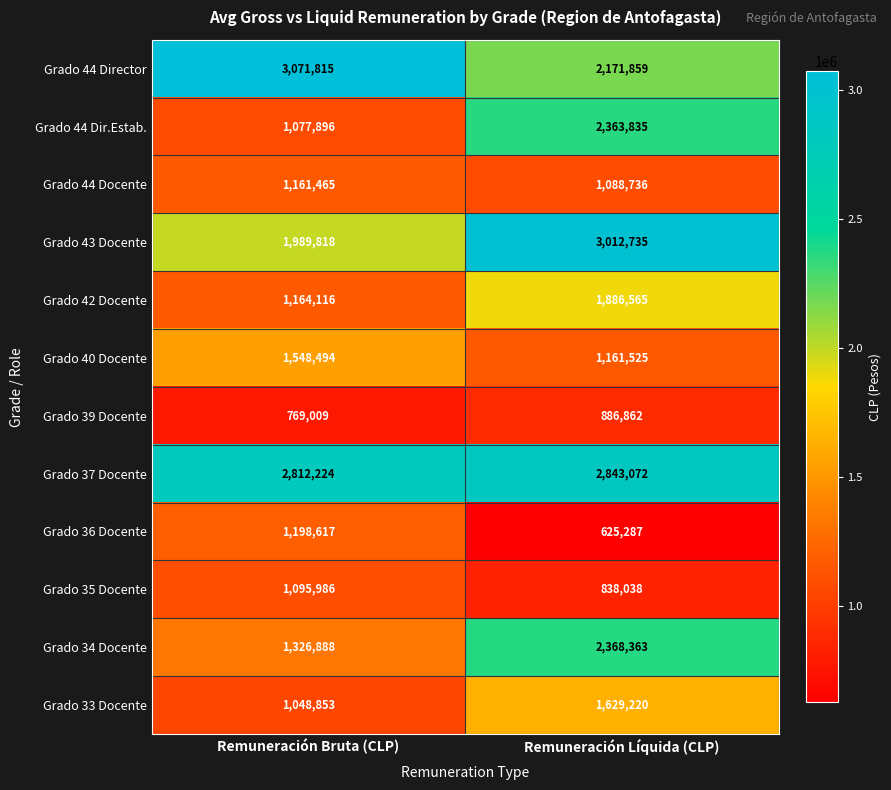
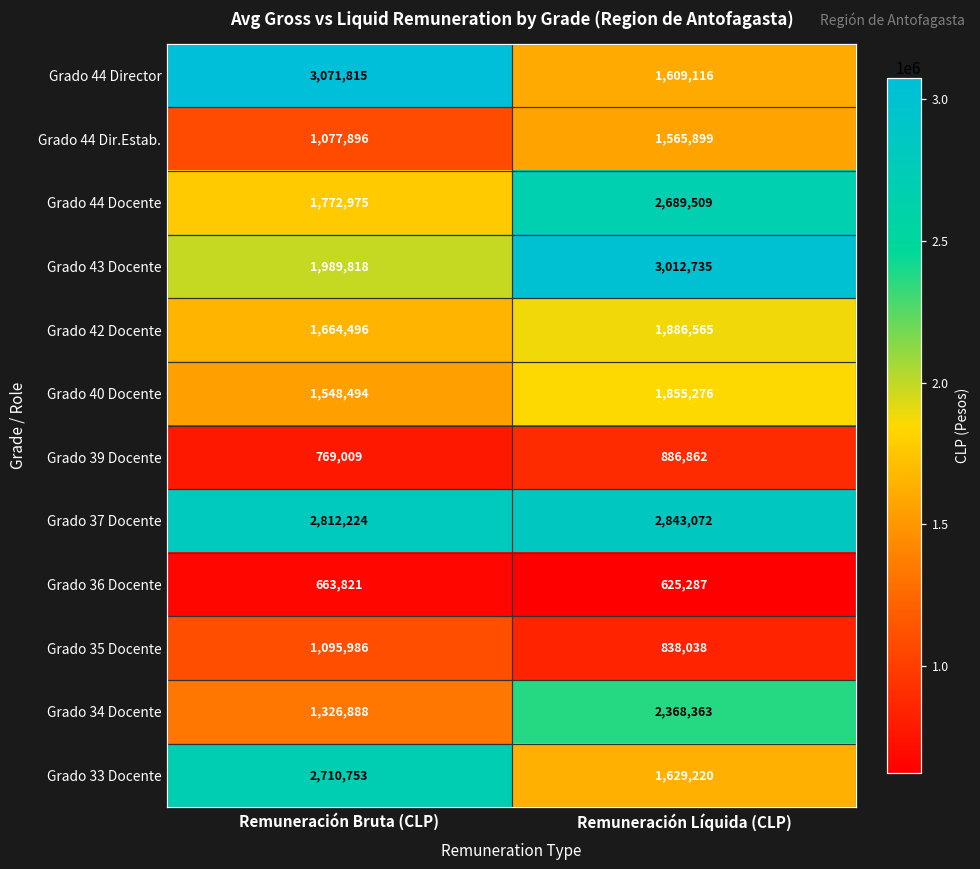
Grado 44 Director, Remuneración Líquida (CLP): 2,171,859 -> 1,609,116
Grado 44 Dir.Estab., Remuneración Líquida (CLP): 2,363,835 -> 1,565,899
Grado 44 Docente, Remuneración Bruta (CLP): 1,161,465 -> 1,772,975
Grado 44 Docente, Remuneración Líquida (CLP): 1,088,736 -> 2,689,509
Grado 42 Docente, Remuneración Bruta (CLP): 1,164,116 -> 1,664,496
Grado 40 Docente, Remuneración Líquida (CLP): 1,161,525 -> 1,855,276
Grado 36 Docente, Remuneración Bruta (CLP): 1,198,617 -> 663,821
Grado 33 Docente, Remuneración Bruta (CLP): 1,048,853 -> 2,710,753
